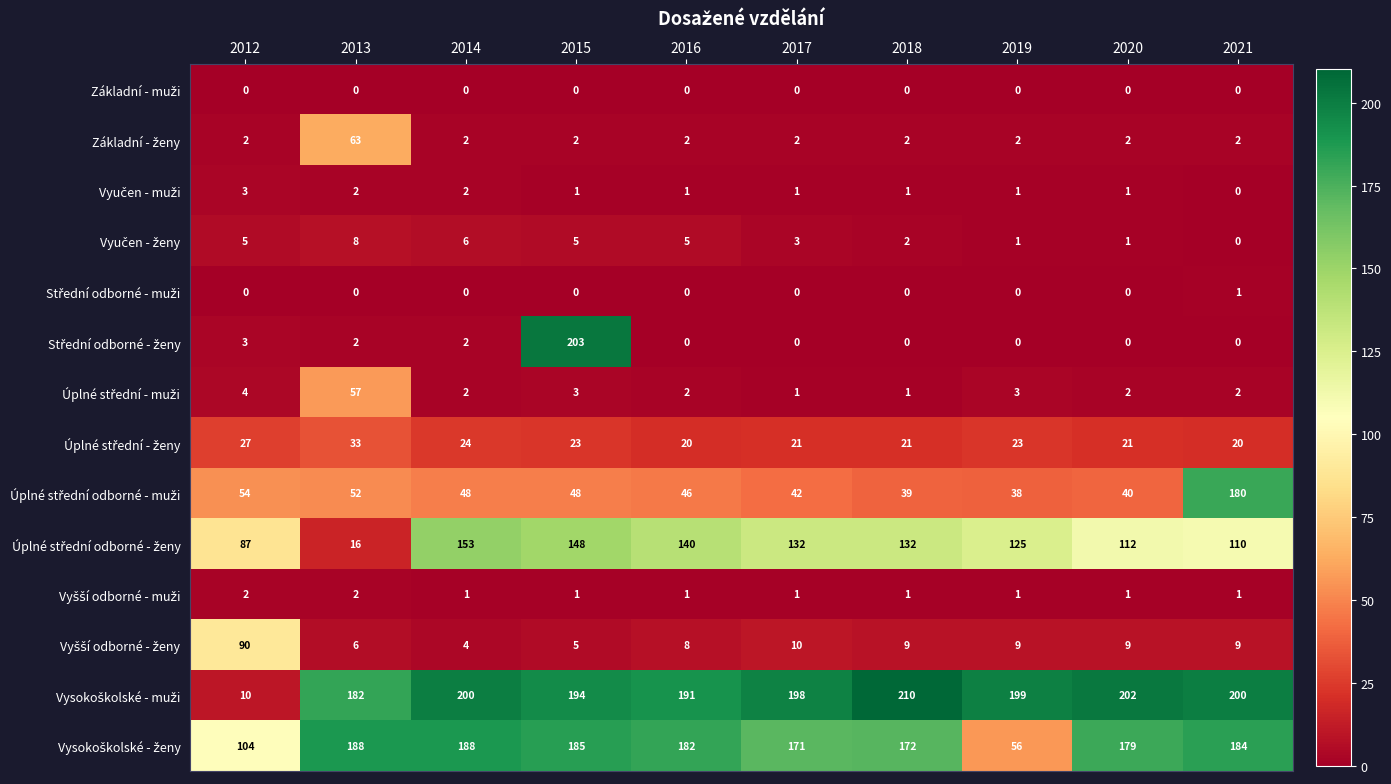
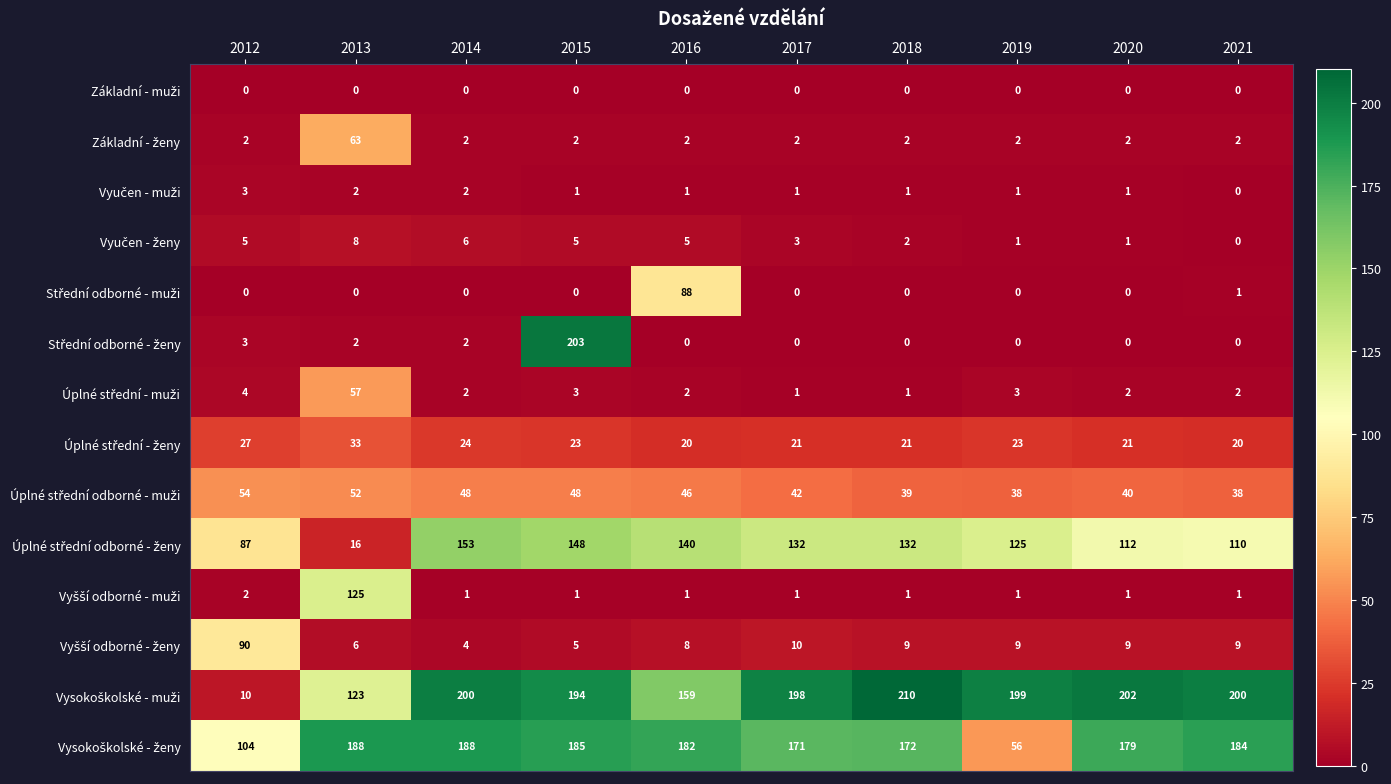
Střední odborné - muži, 2016: 0 -> 88
Úplné střední odborné - muži, 2021: 180 -> 38
Vyšší odborné - muži, 2013: 2 -> 125
Vysokoškolské - muži, 2013: 182 -> 123
Vysokoškolské - muži, 2016: 191 -> 159
